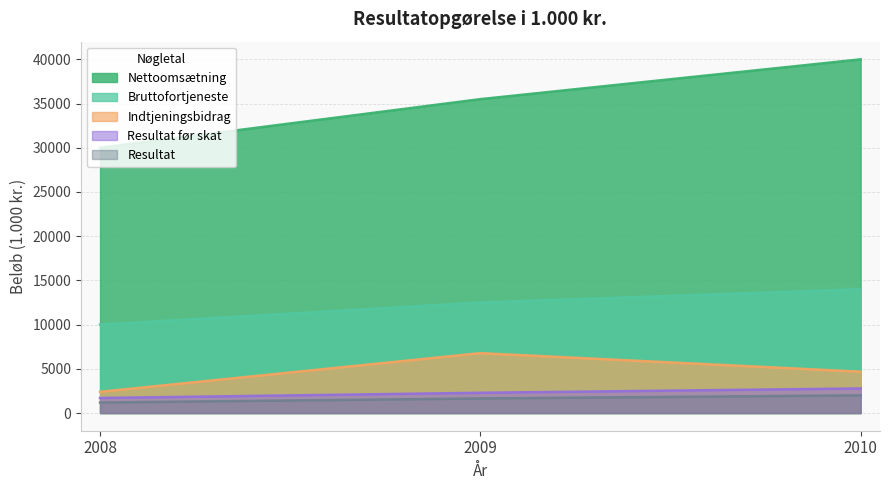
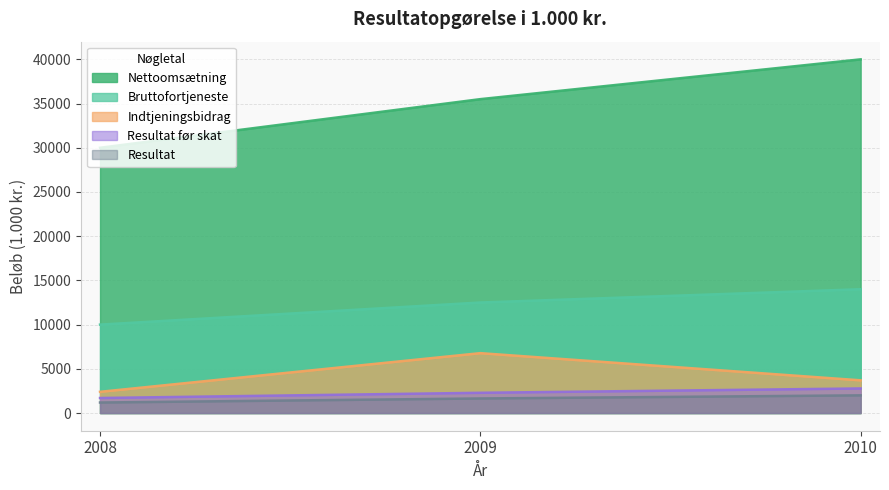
Indtjeningsbidrag, 2010: 5000 -> 4000
